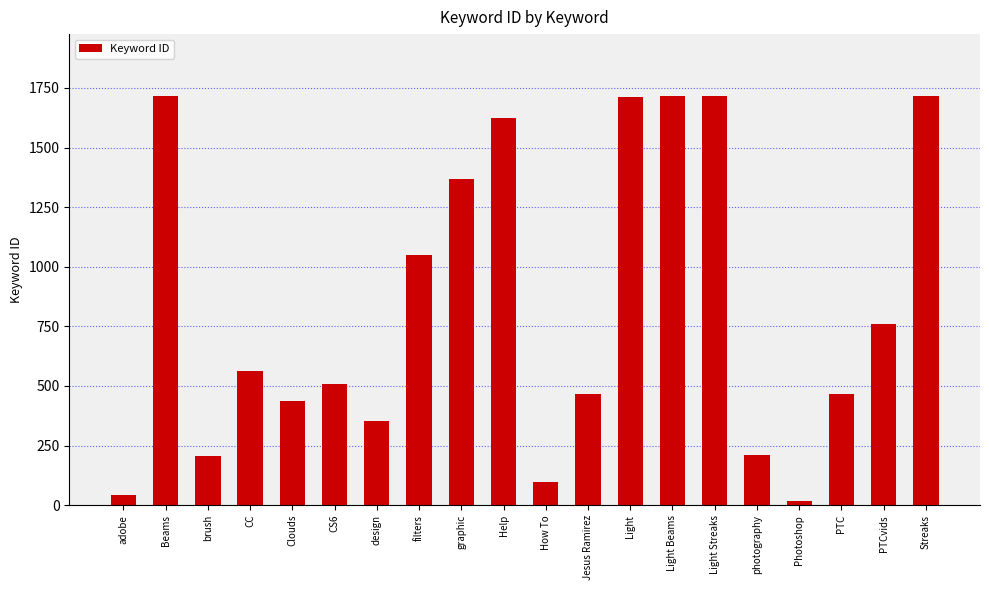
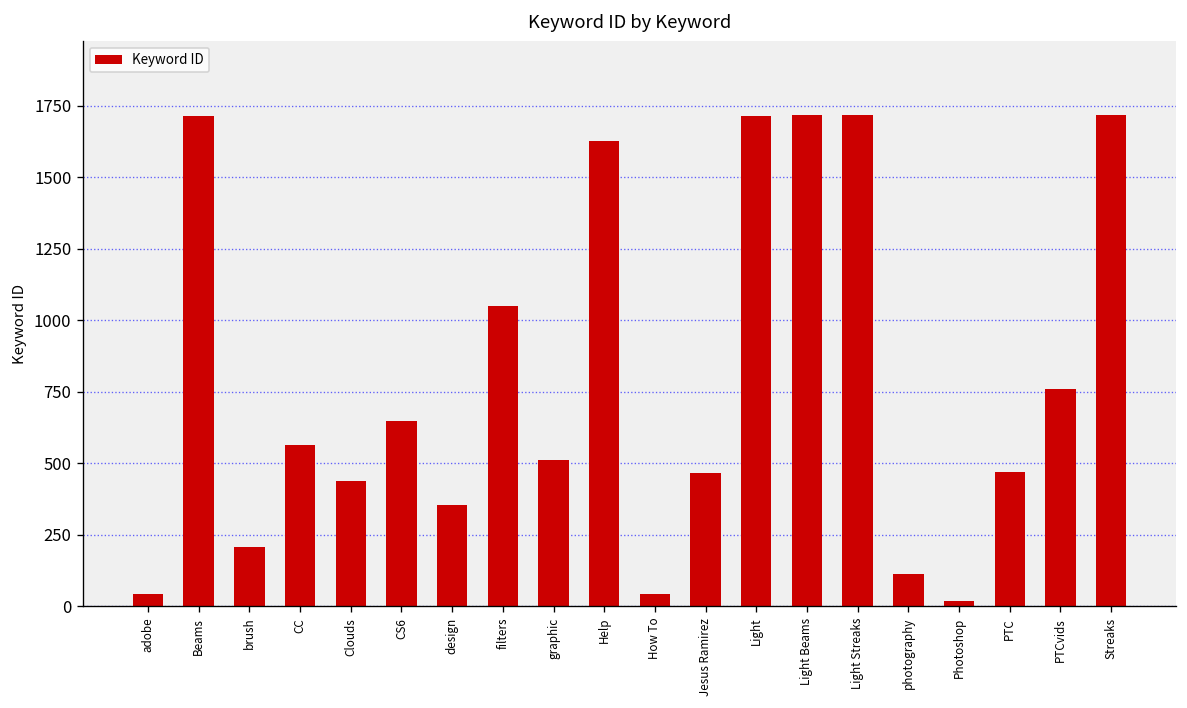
CS6: 510 -> 650
graphic: 1370 -> 510
How To: 100 -> 40
photography: 210 -> 110
